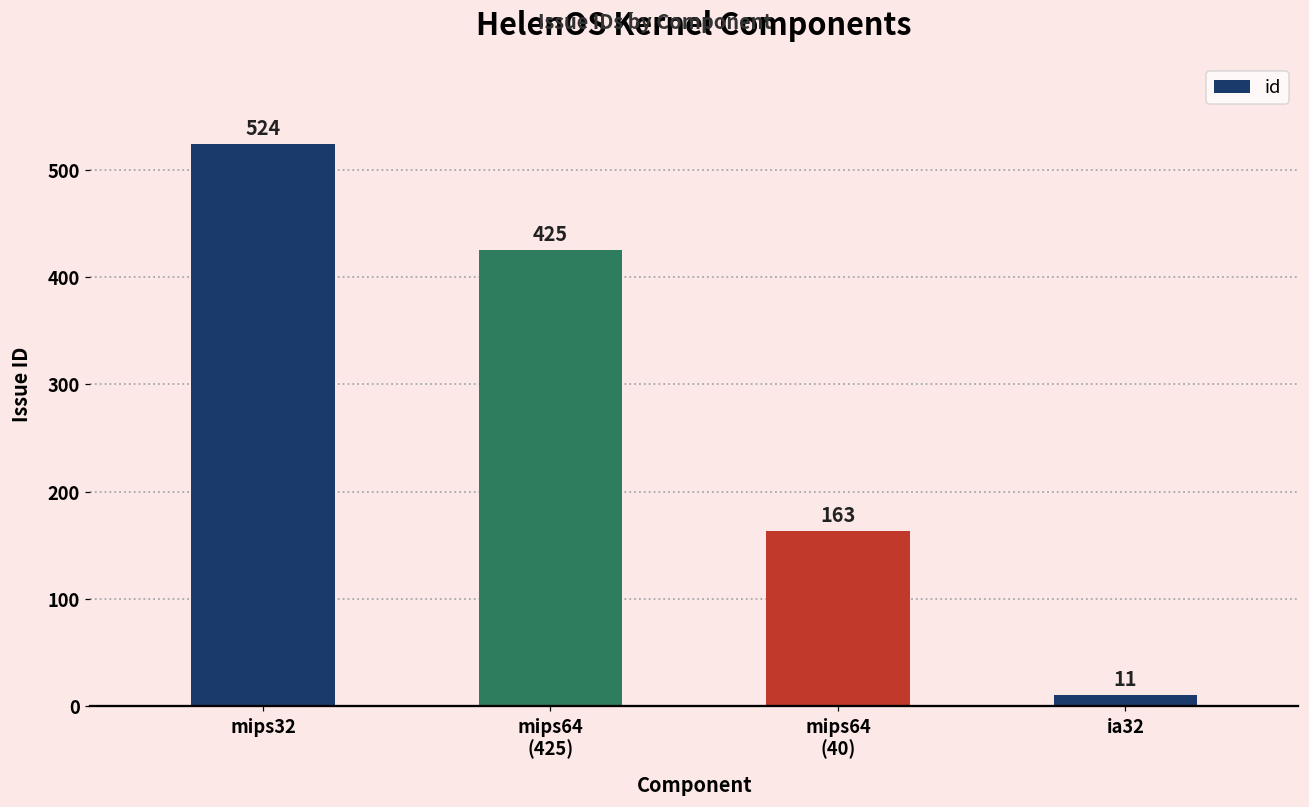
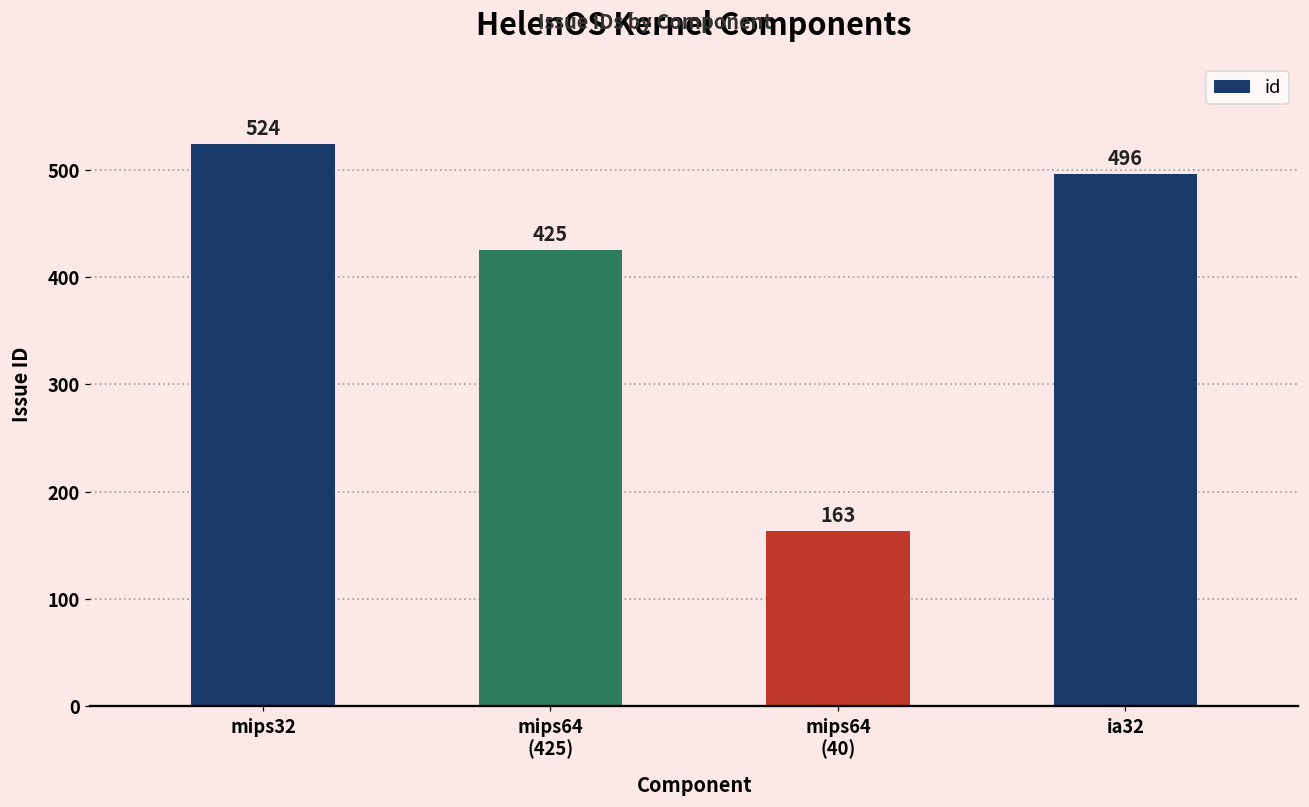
ia32: 11 -> 496
